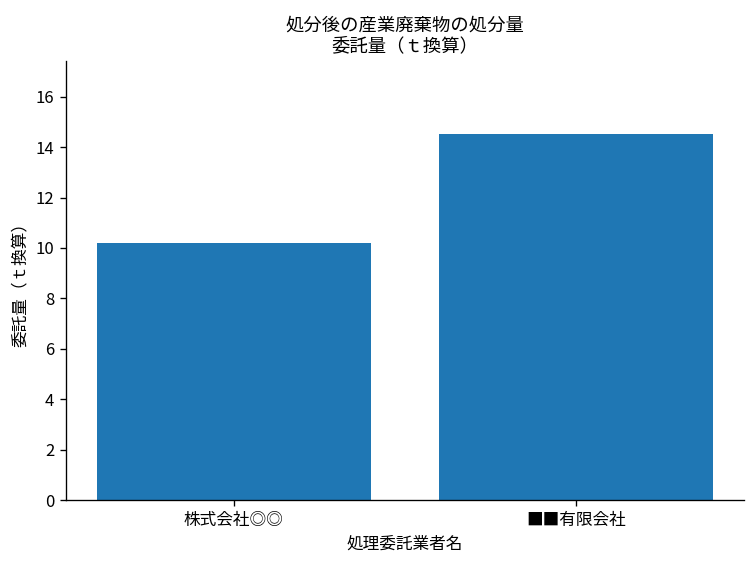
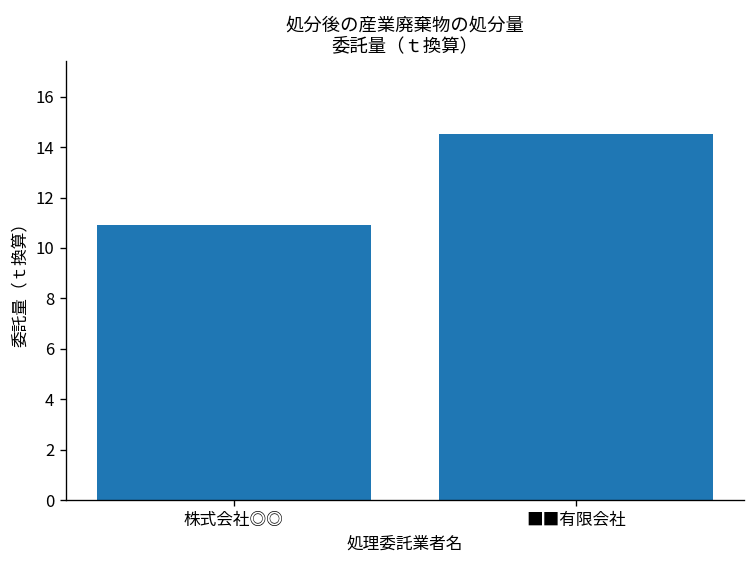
株式会社◎◎: 10.2 -> 10.9
